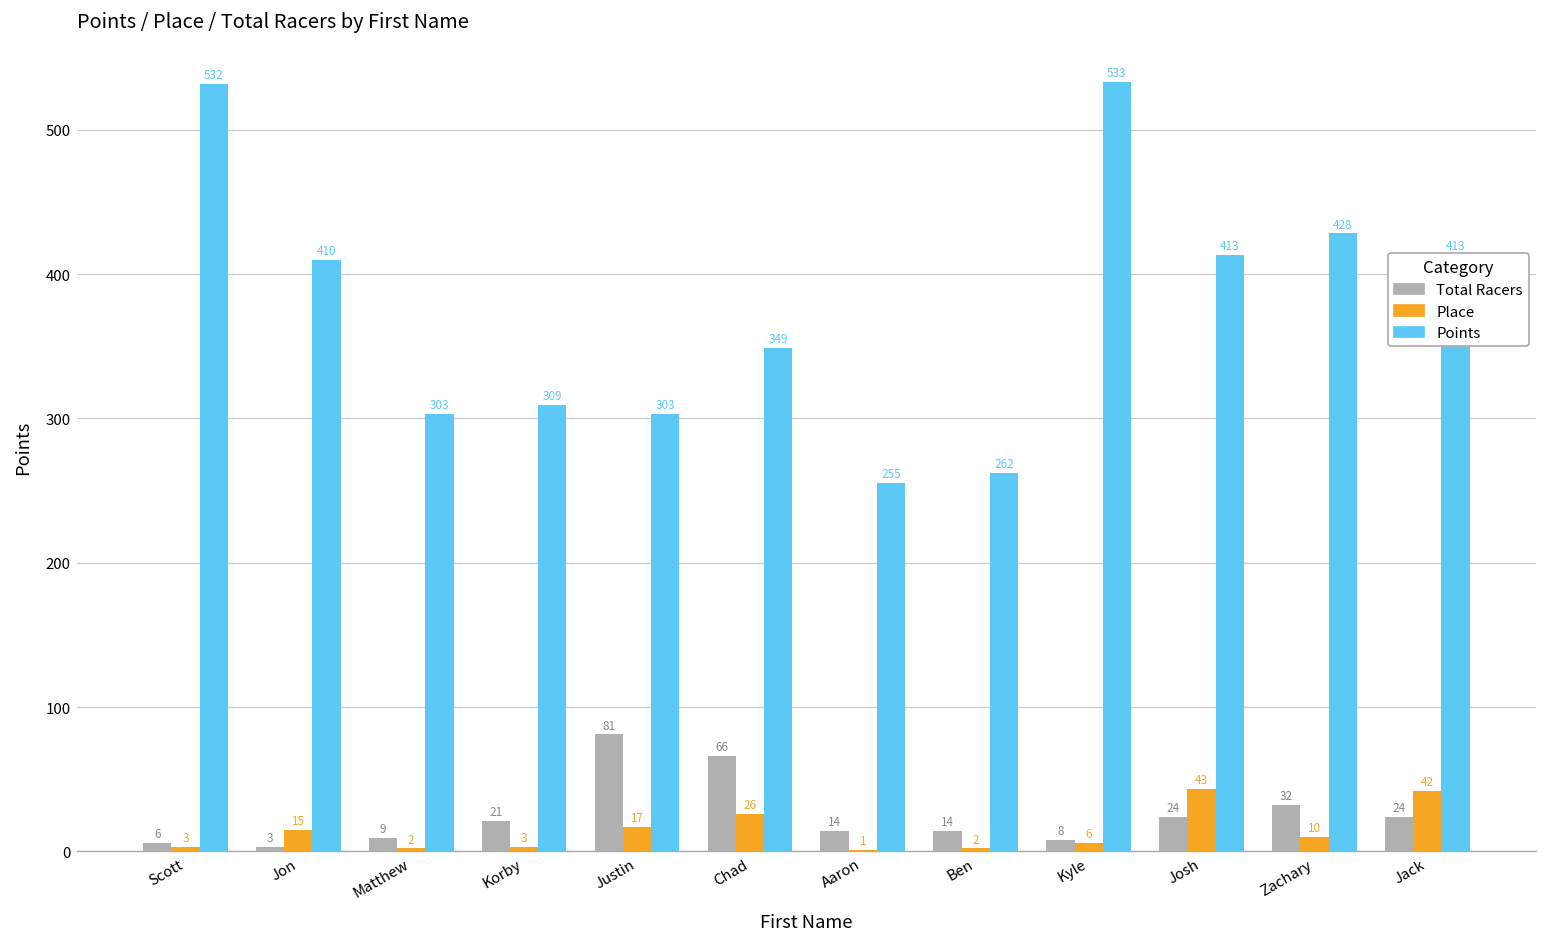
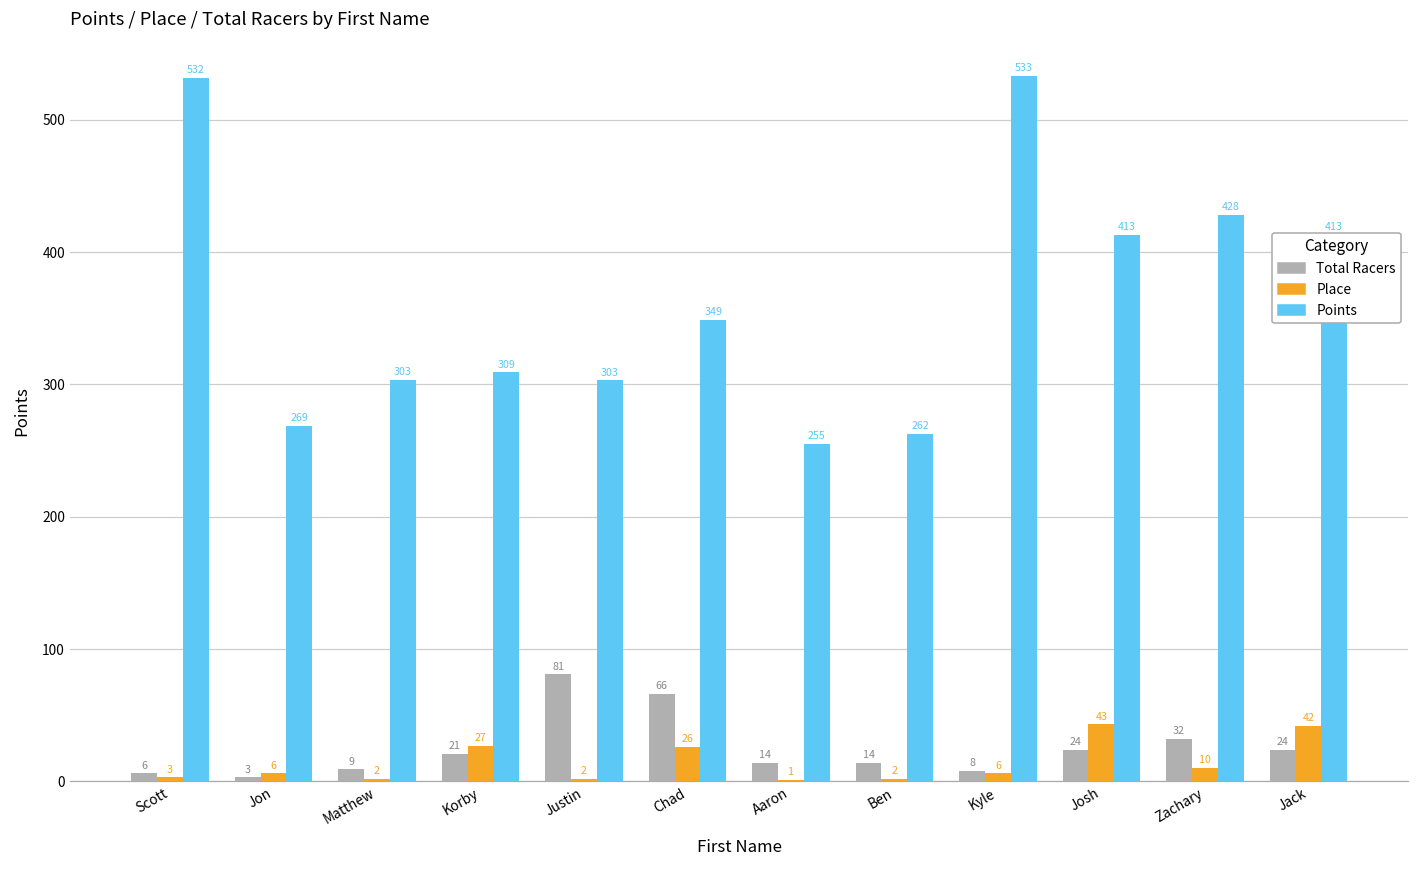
Place, Jon: 15 -> 6
Points, Jon: 410 -> 269
Place, Korby: 3 -> 27
Place, Justin: 17 -> 2
